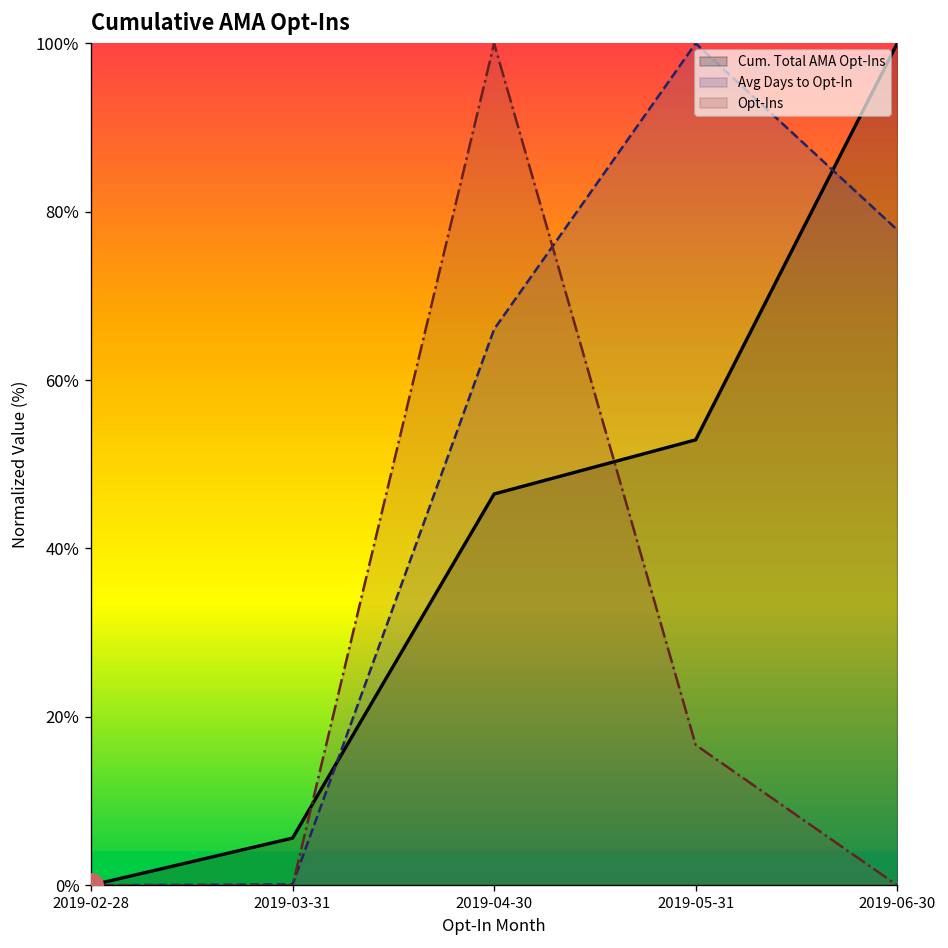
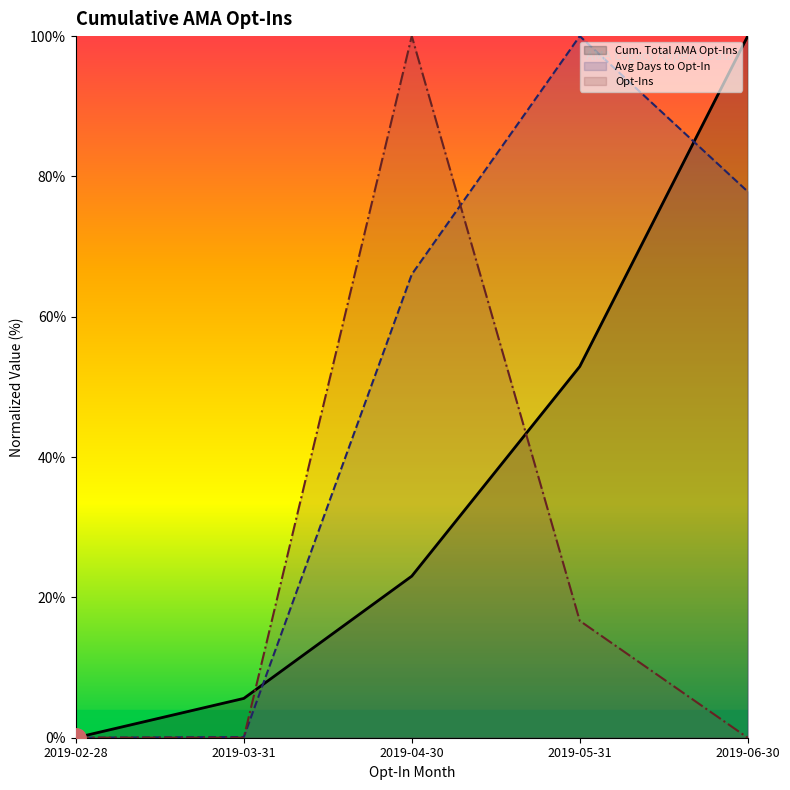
Cum. Total AMA Opt-Ins, 2019-04-30: 46% -> 23%
